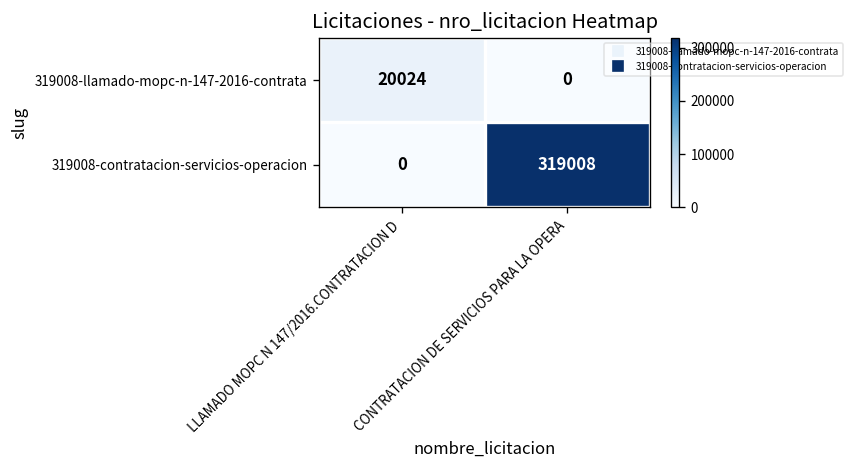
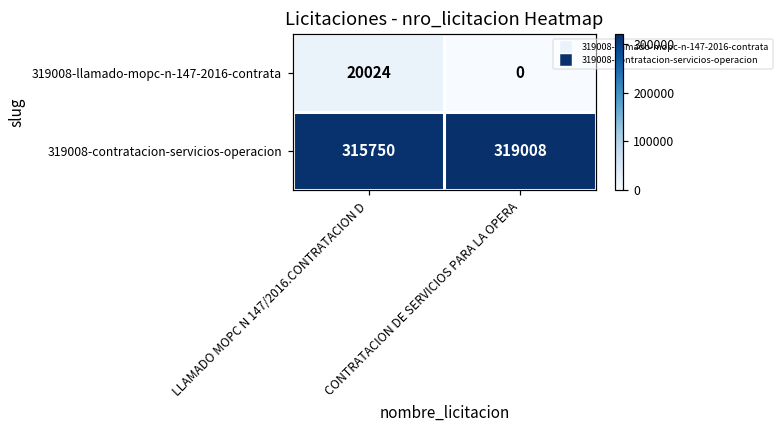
319008-contratacion-servicios-operacion, LLAMADO MOPC N 147/2016.CONTRATACION D: 0 -> 315750
